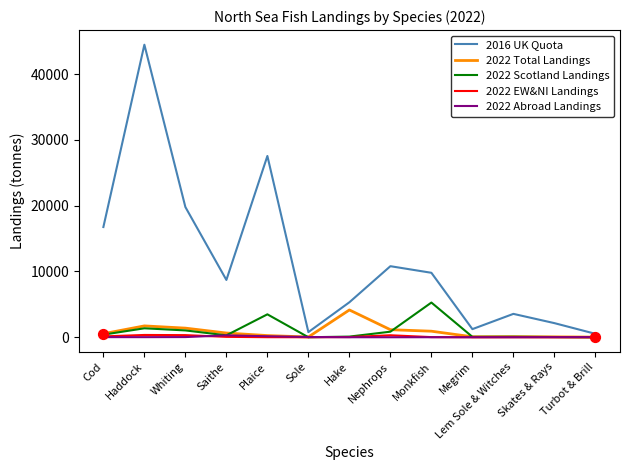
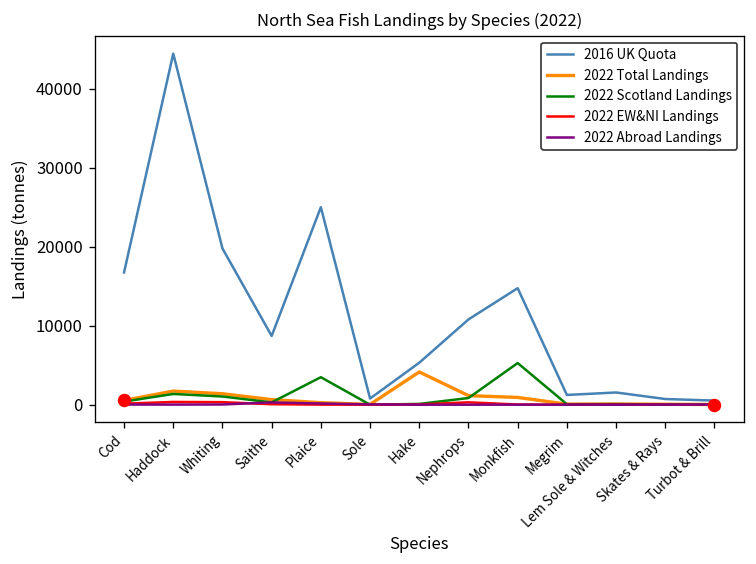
2016 UK Quota, Plaice: 28000 -> 25000
2016 UK Quota, Monkfish: 10000 -> 15000
2016 UK Quota, Lem Sole & Witches: 4000 -> 2000
2016 UK Quota, Skates & Rays: 2000 -> 1000
